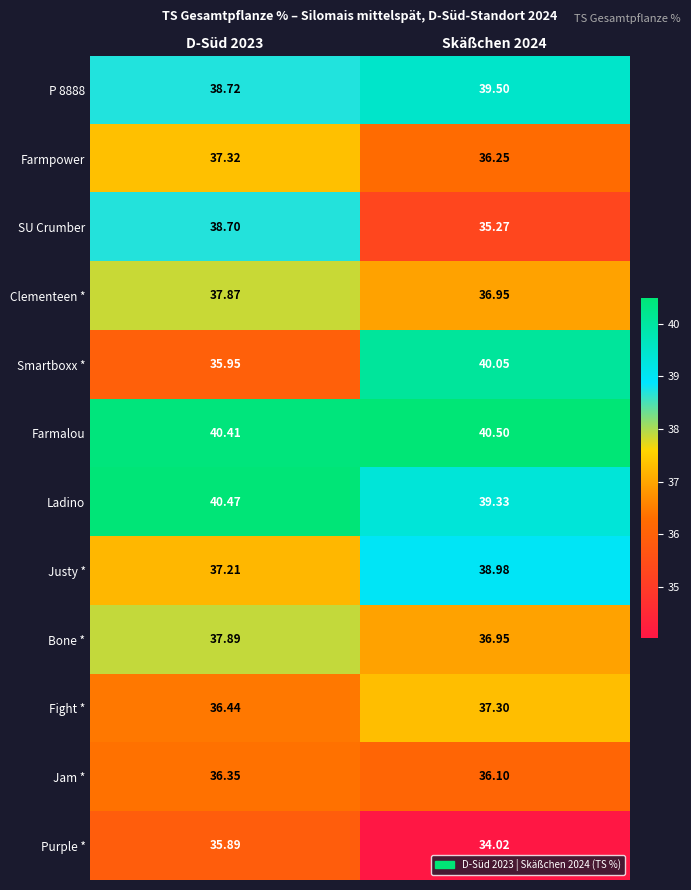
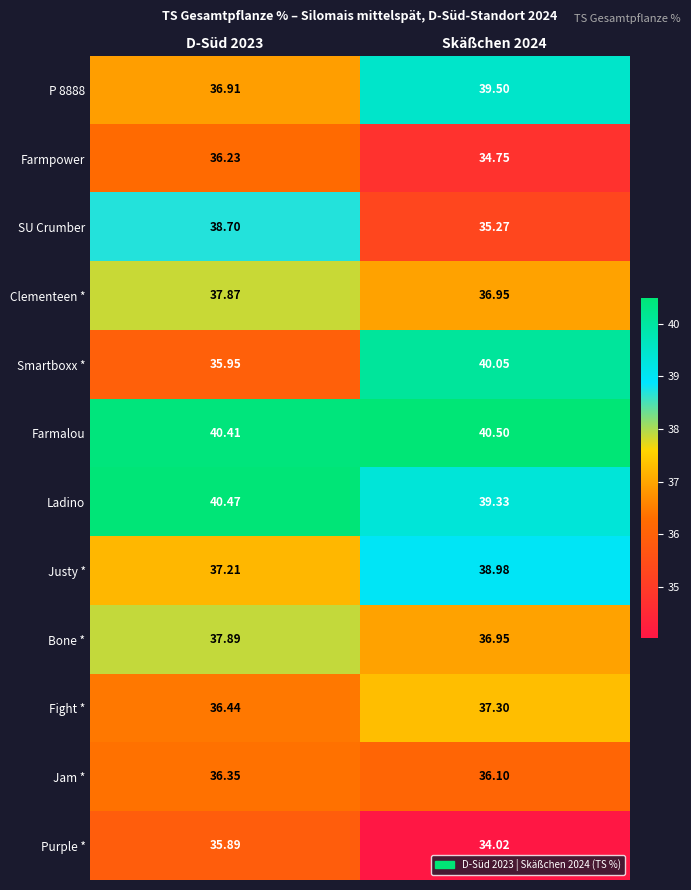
P 8888, D-Süd 2023: 38.72 -> 36.91
Farmpower, D-Süd 2023: 37.32 -> 36.23
Farmpower, Skäßchen 2024: 36.25 -> 34.75
